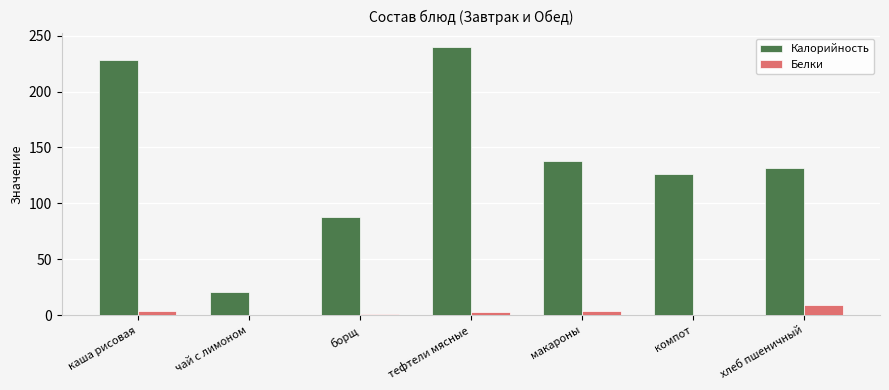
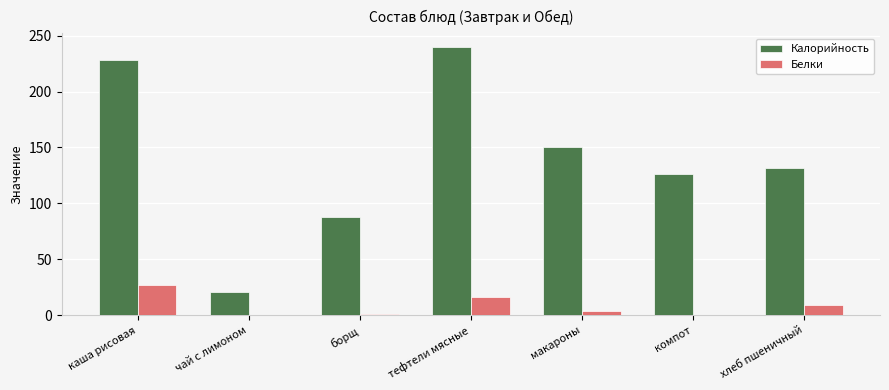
Белки, каша рисовая: 4 -> 27
Белки, тефтели мясные: 3 -> 16
Калорийность, макароны: 138 -> 150
